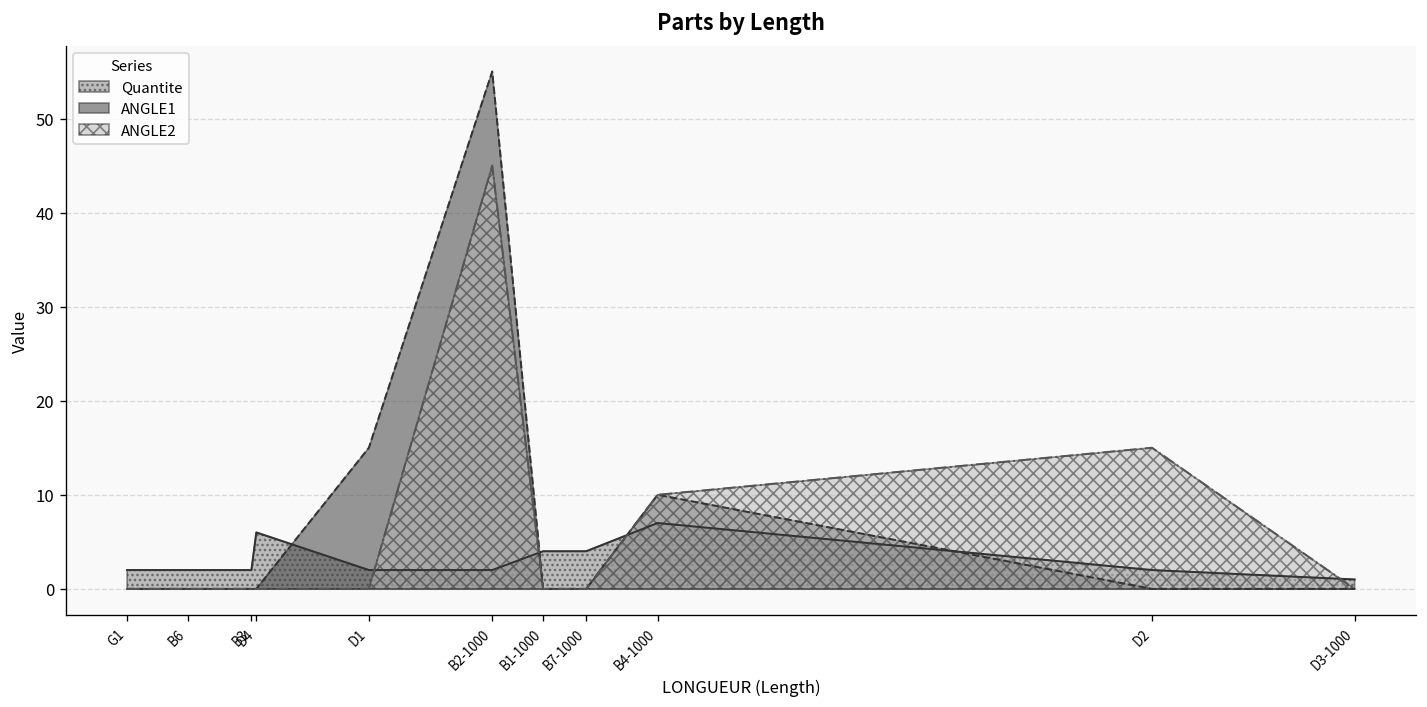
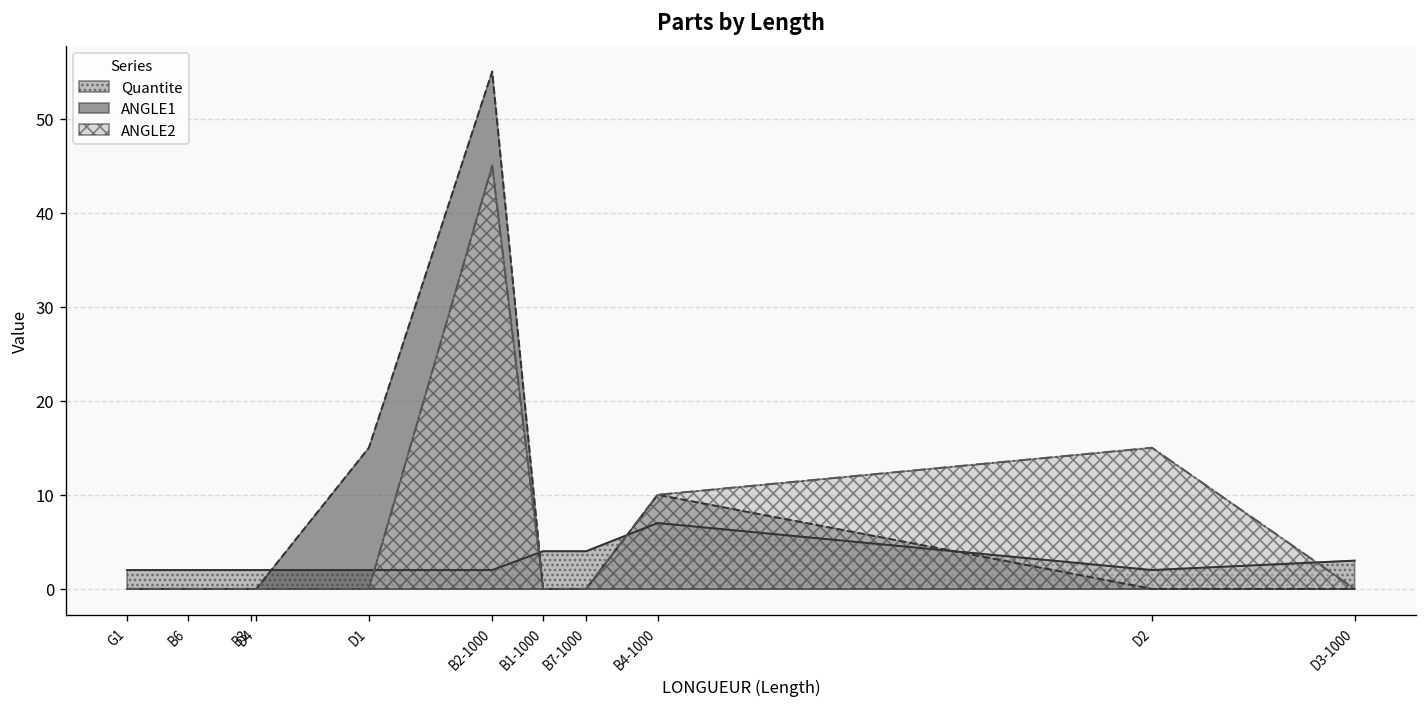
Quantite, D4: 6 -> 2
Quantite, D3-1000: 1 -> 3
